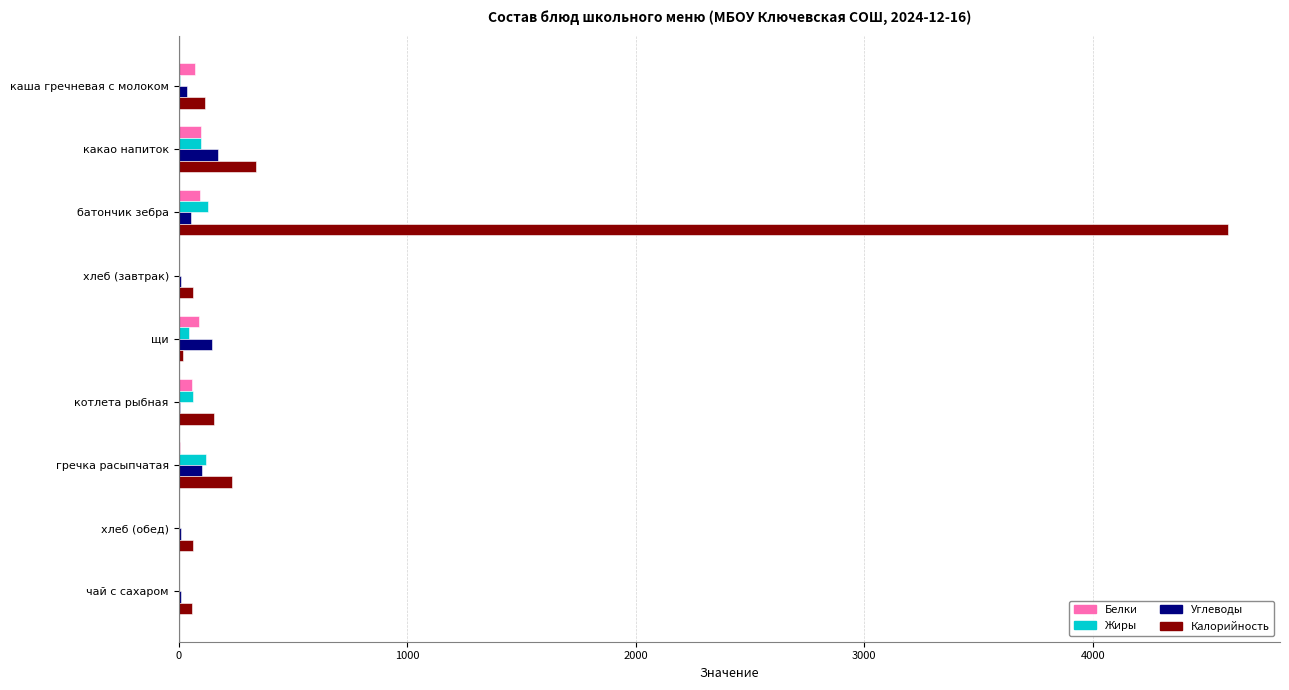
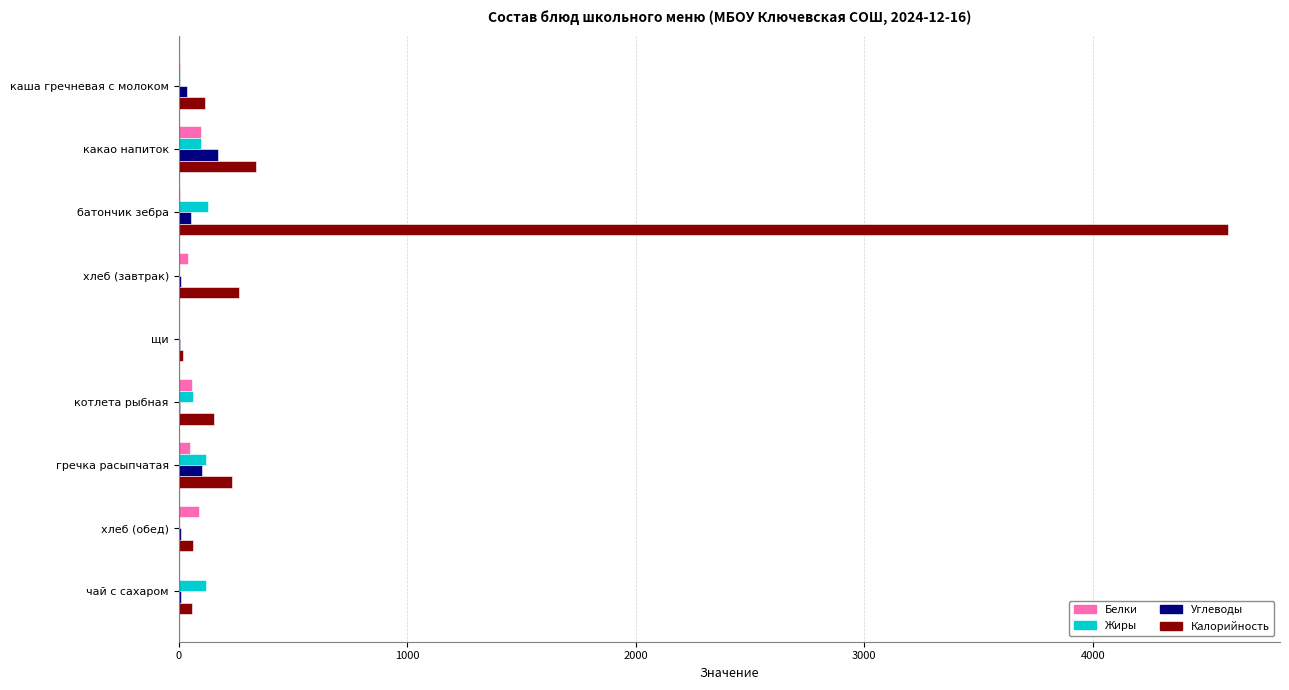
Белки, каша гречневая с молоком: 70 -> 10
Белки, батончик зебра: 100 -> 10
Белки, хлеб (завтрак): 0 -> 40
Калорийность, хлеб (завтрак): 60 -> 270
Белки, щи: 90 -> 0
Жиры, щи: 50 -> 0
Углеводы, щи: 150 -> 10
Белки, гречка расыпчатая: 10 -> 50
Белки, хлеб (обед): 0 -> 90
Жиры, чай с сахаром: 0 -> 120
